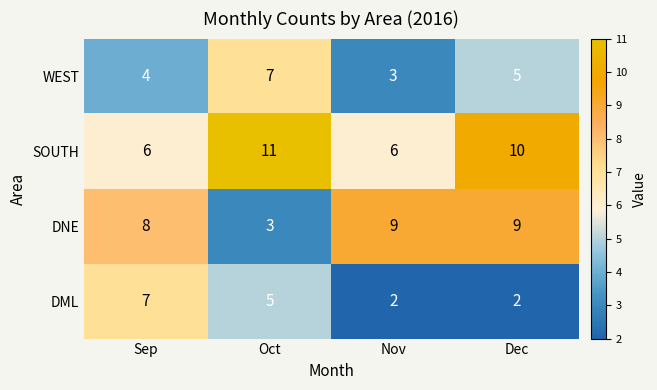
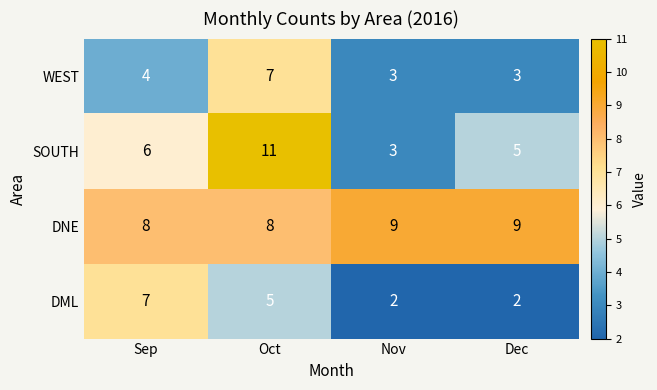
WEST, Dec: 5 -> 3
SOUTH, Nov: 6 -> 3
SOUTH, Dec: 10 -> 5
DNE, Oct: 3 -> 8
